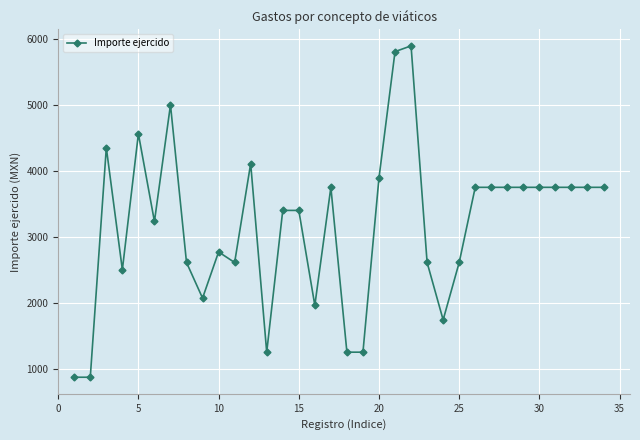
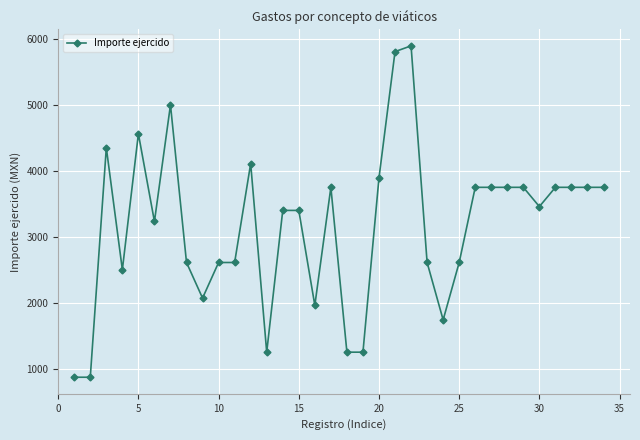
10: 2800 -> 2600
30: 3800 -> 3500
